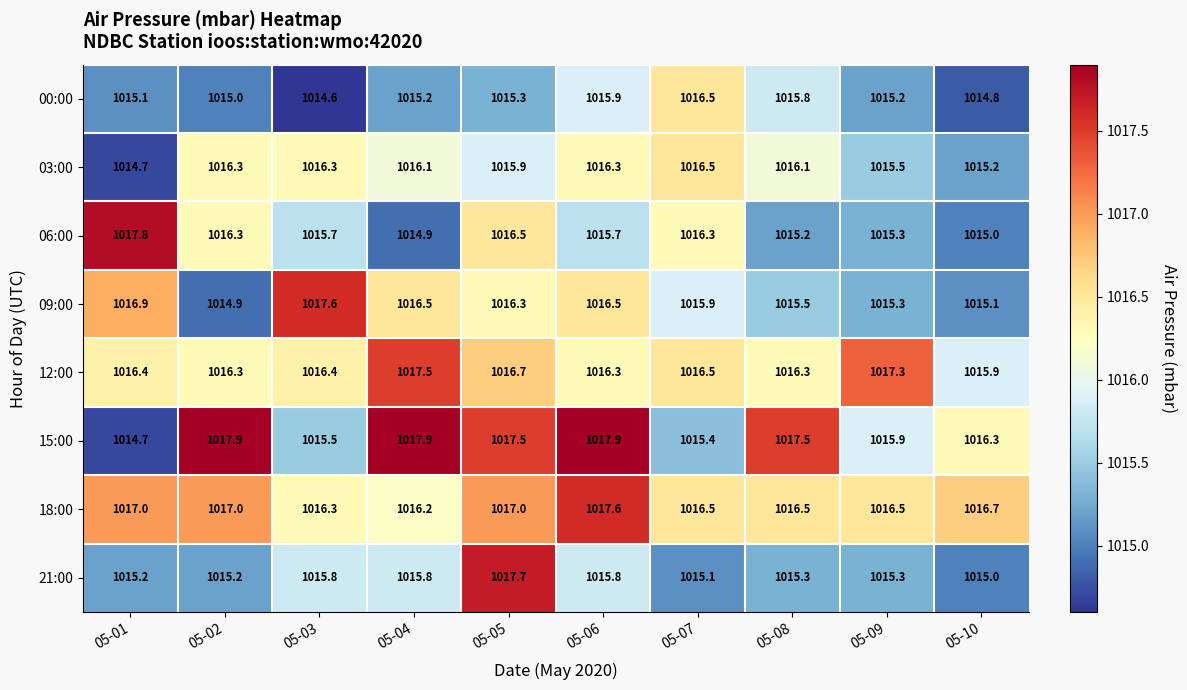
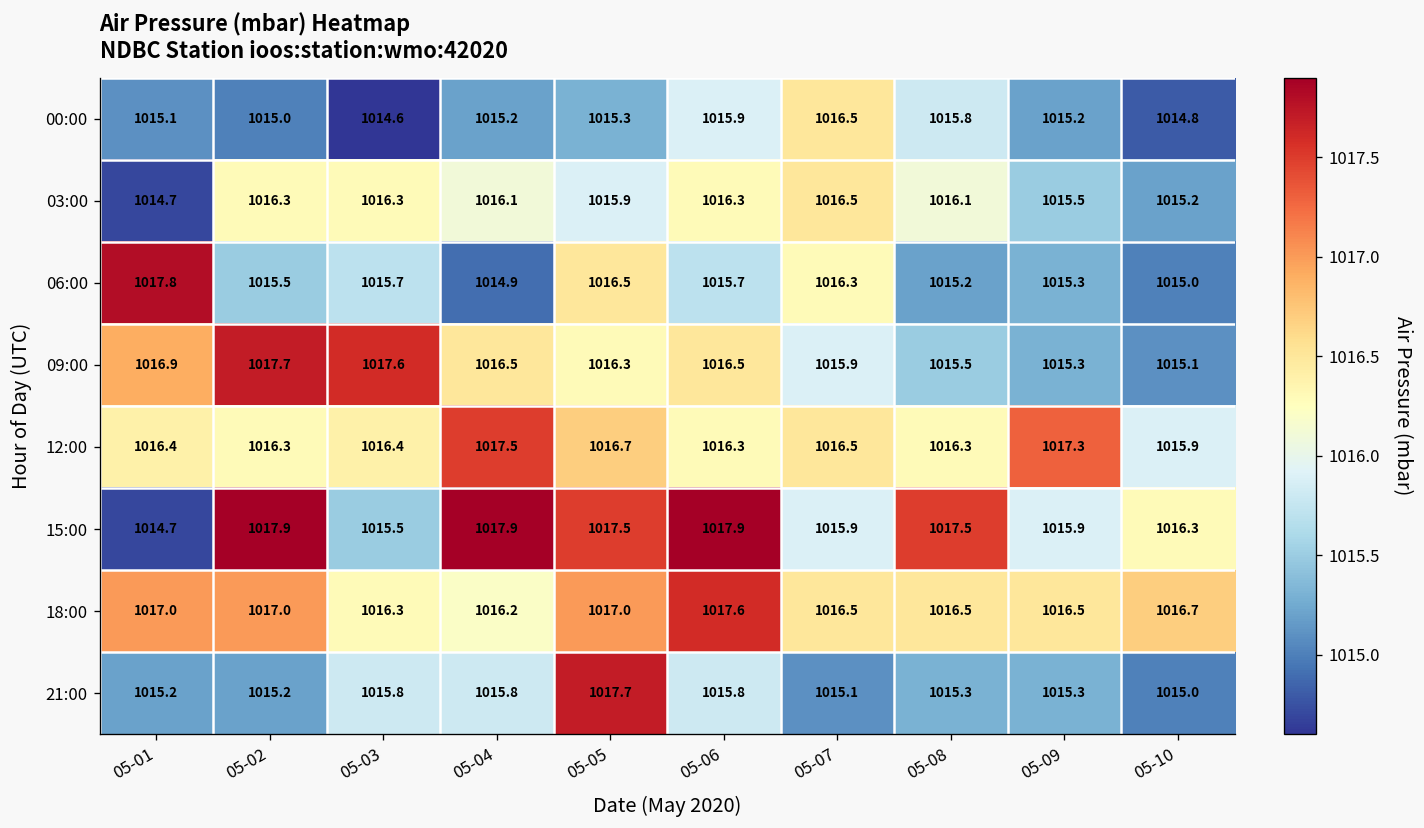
06:00, 05-02: 1016.3 -> 1015.5
09:00, 05-02: 1014.9 -> 1017.7
15:00, 05-07: 1015.4 -> 1015.9
